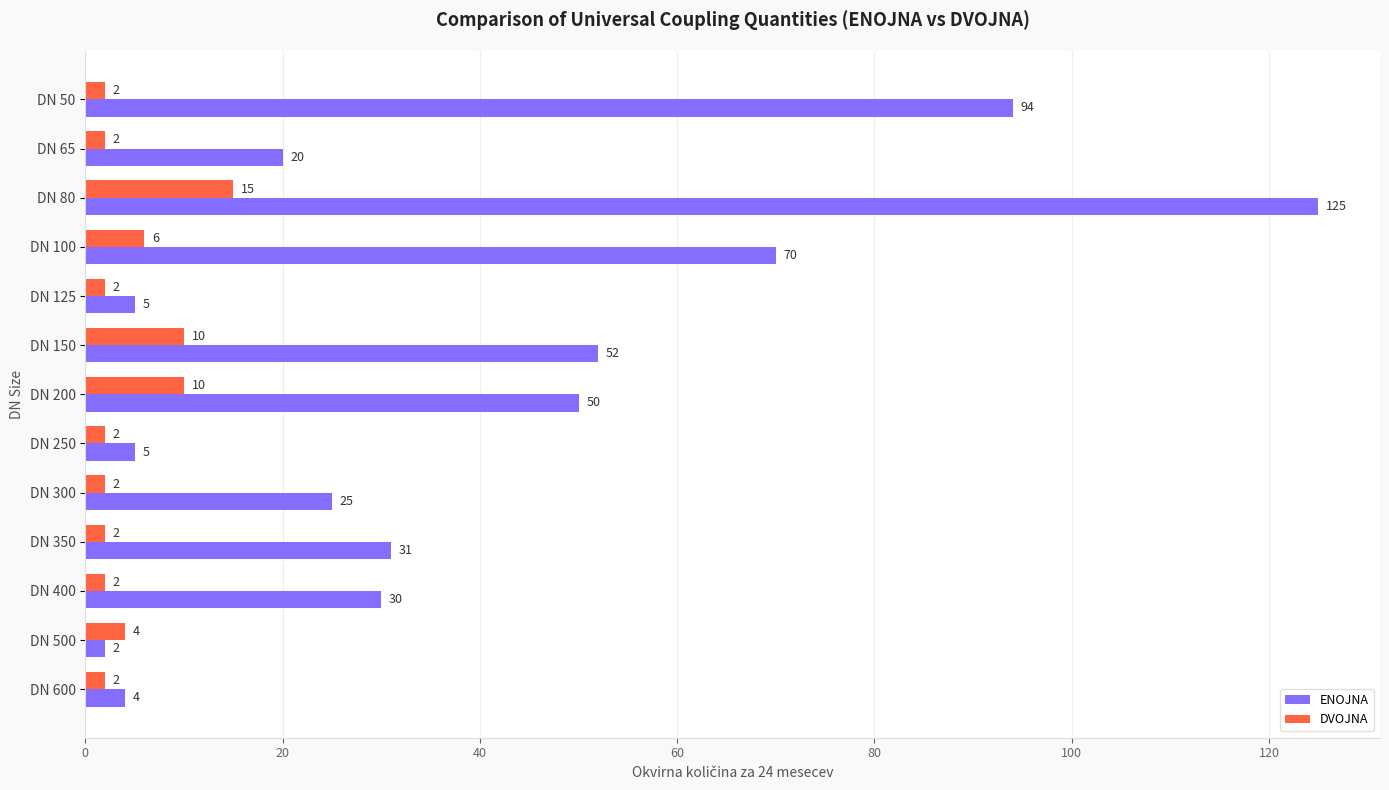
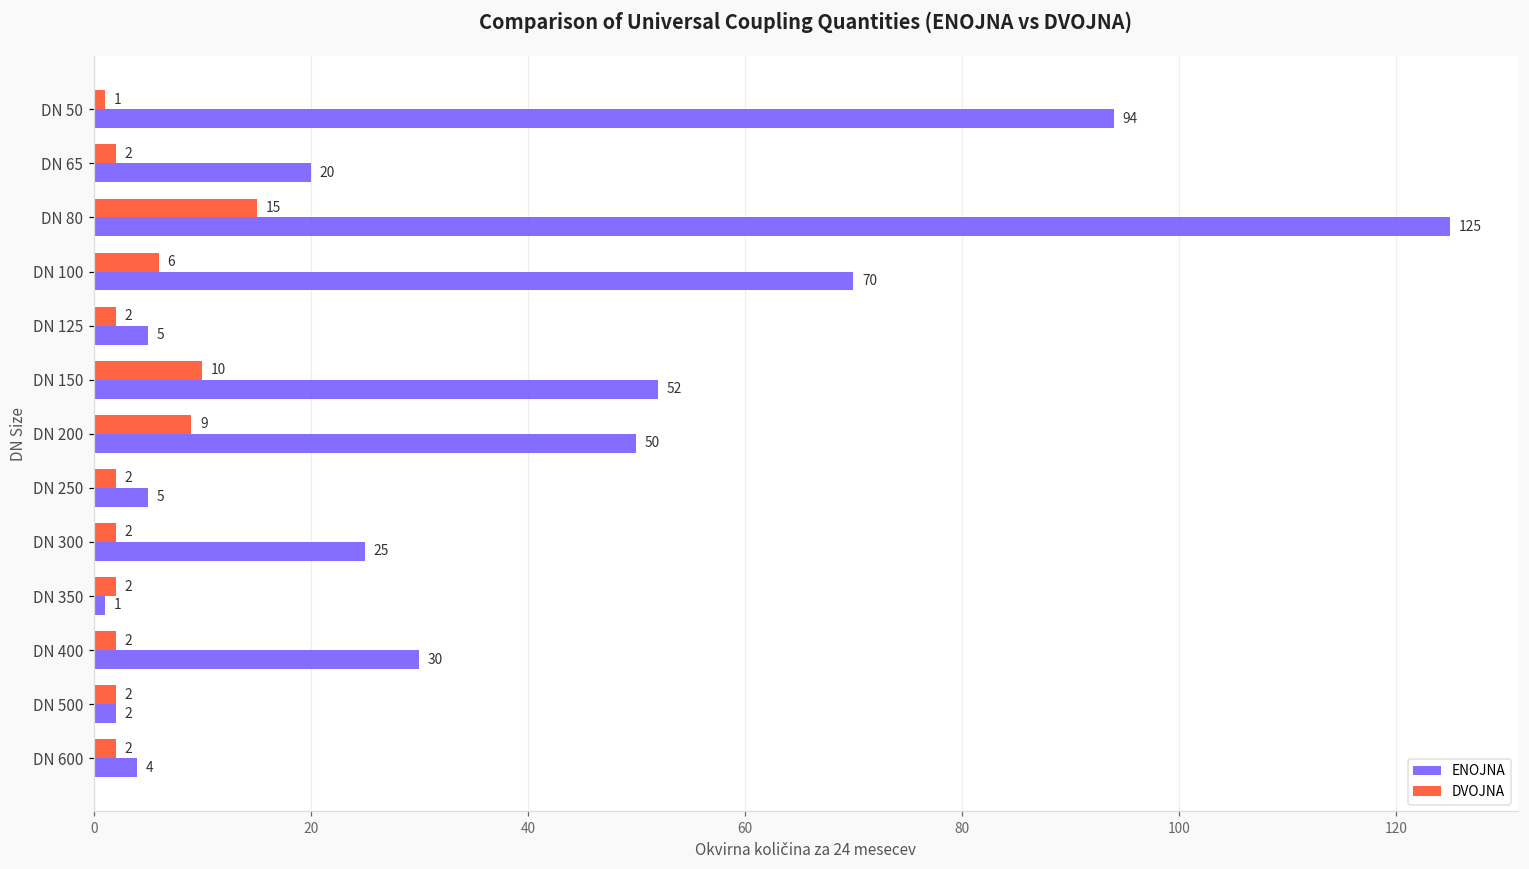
DVOJNA, DN 50: 2 -> 1
DVOJNA, DN 200: 10 -> 9
ENOJNA, DN 350: 31 -> 1
DVOJNA, DN 500: 4 -> 2
